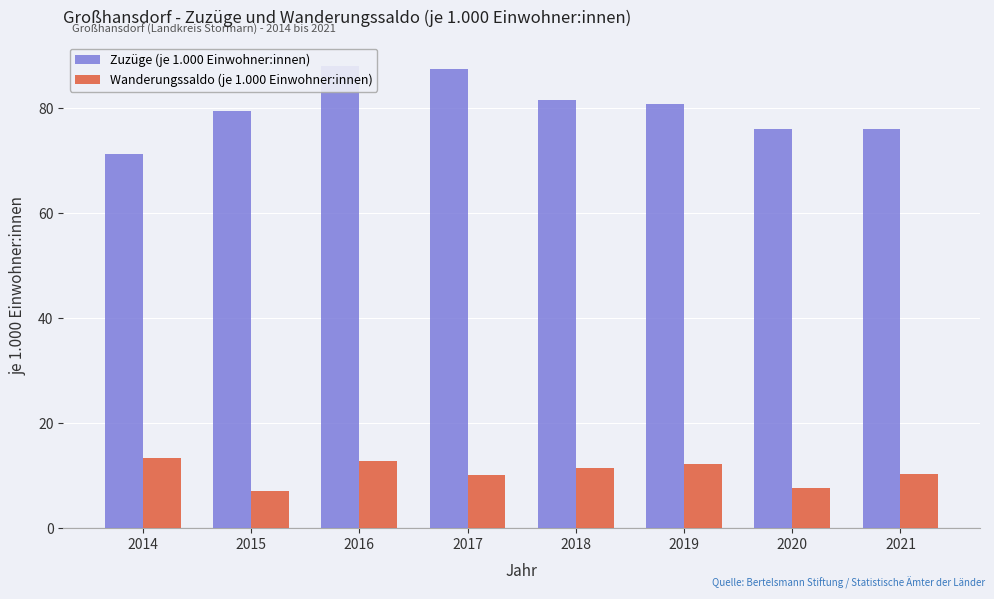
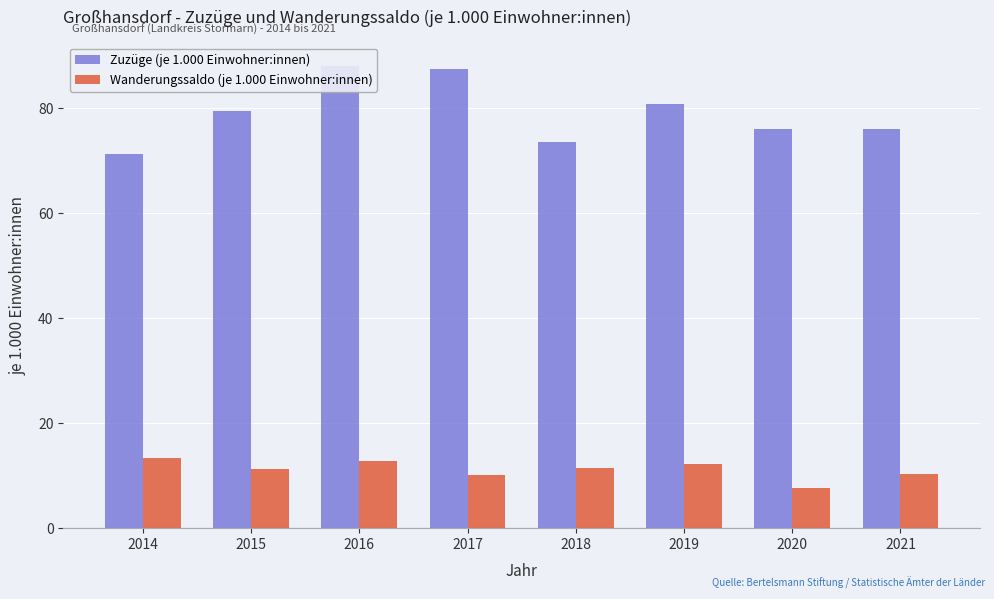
Wanderungssaldo (je 1.000 Einwohner:innen), 2015: 7 -> 11
Zuzüge (je 1.000 Einwohner:innen), 2018: 82 -> 74
